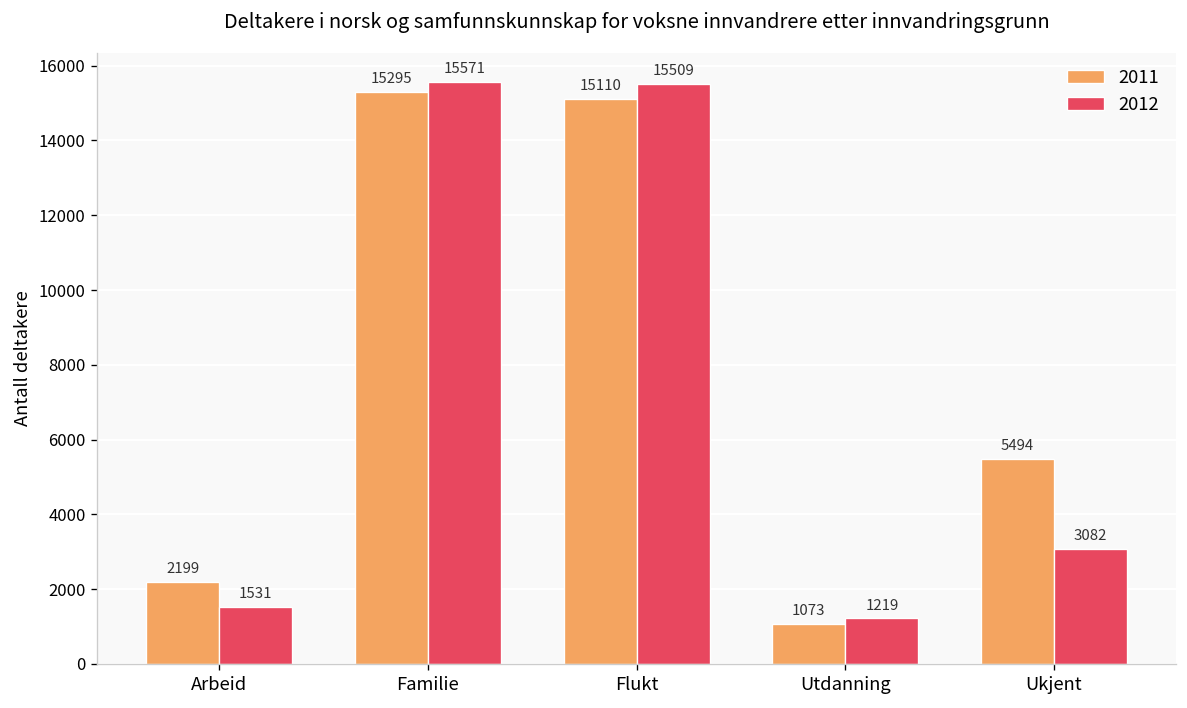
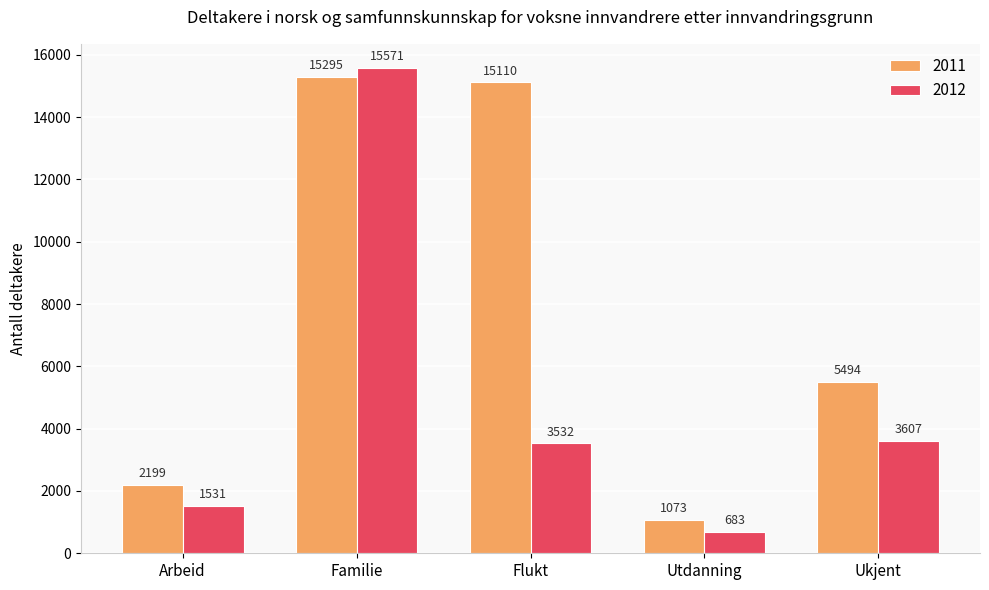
2012, Flukt: 15509 -> 3532
2012, Utdanning: 1219 -> 683
2012, Ukjent: 3082 -> 3607
